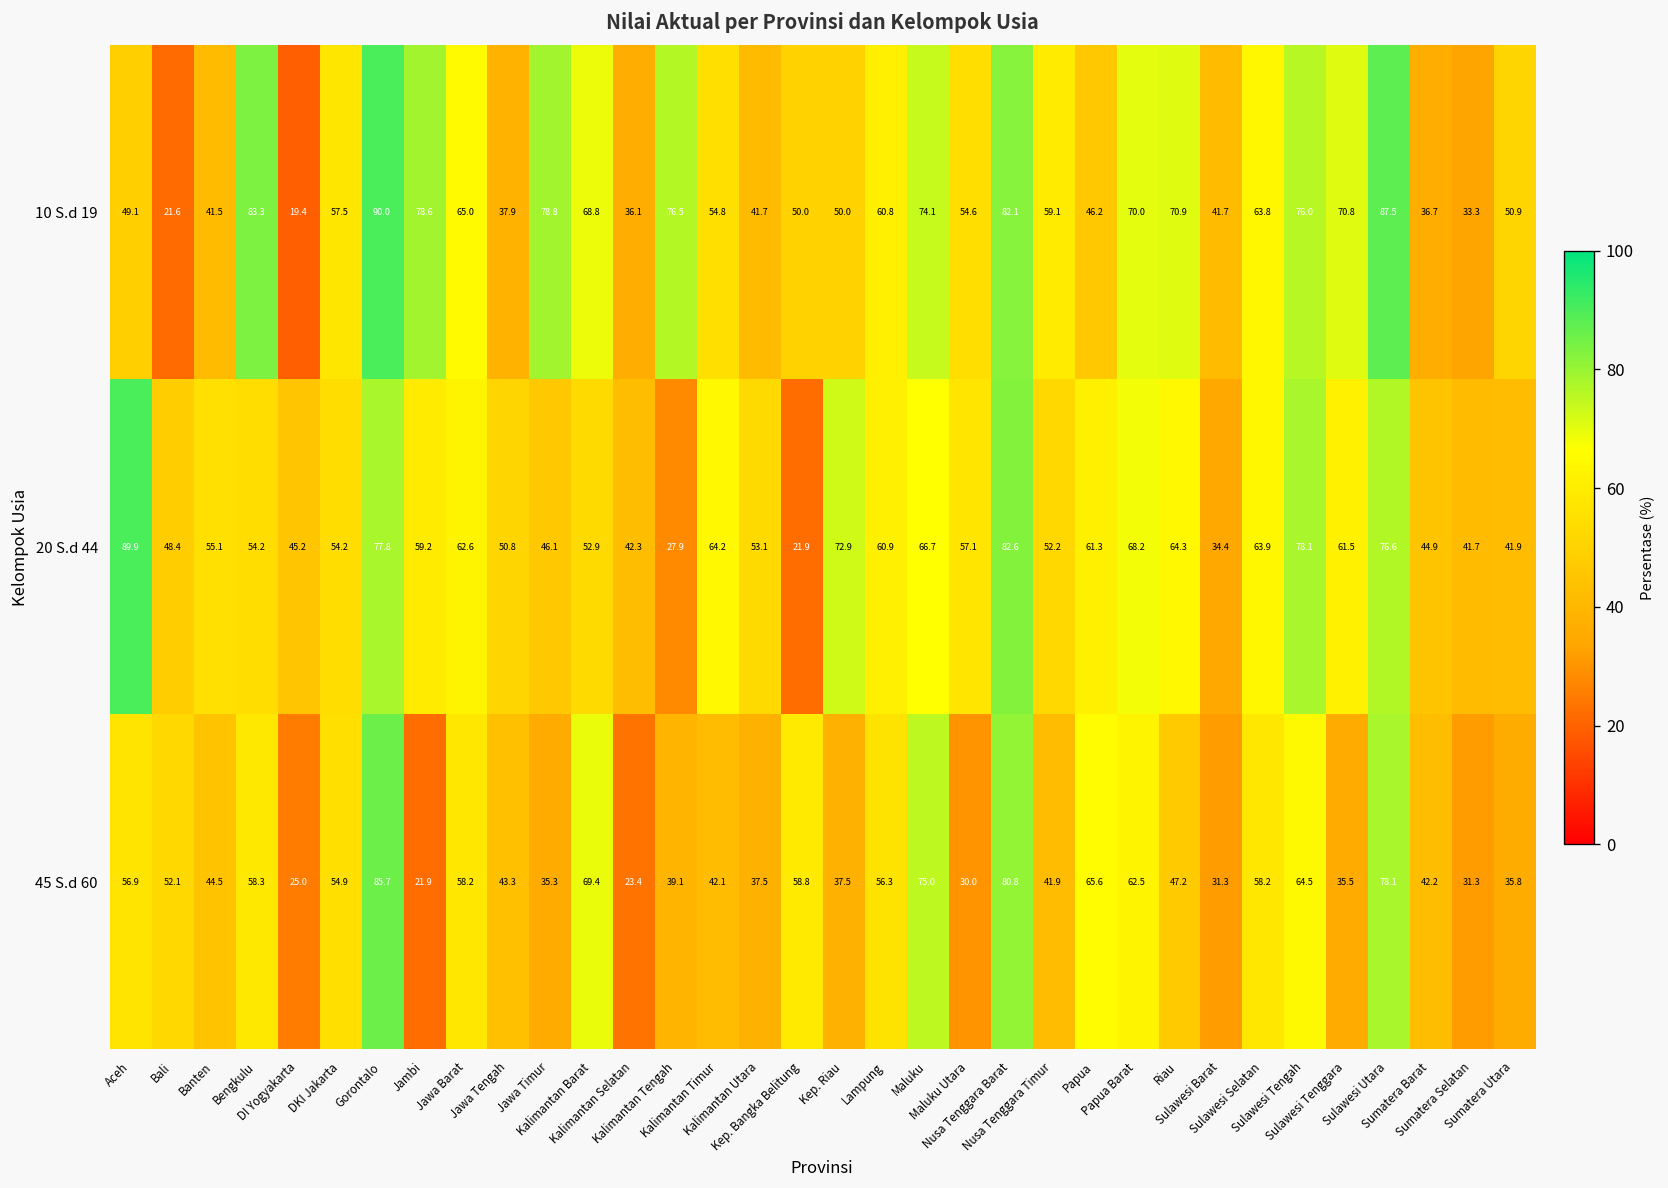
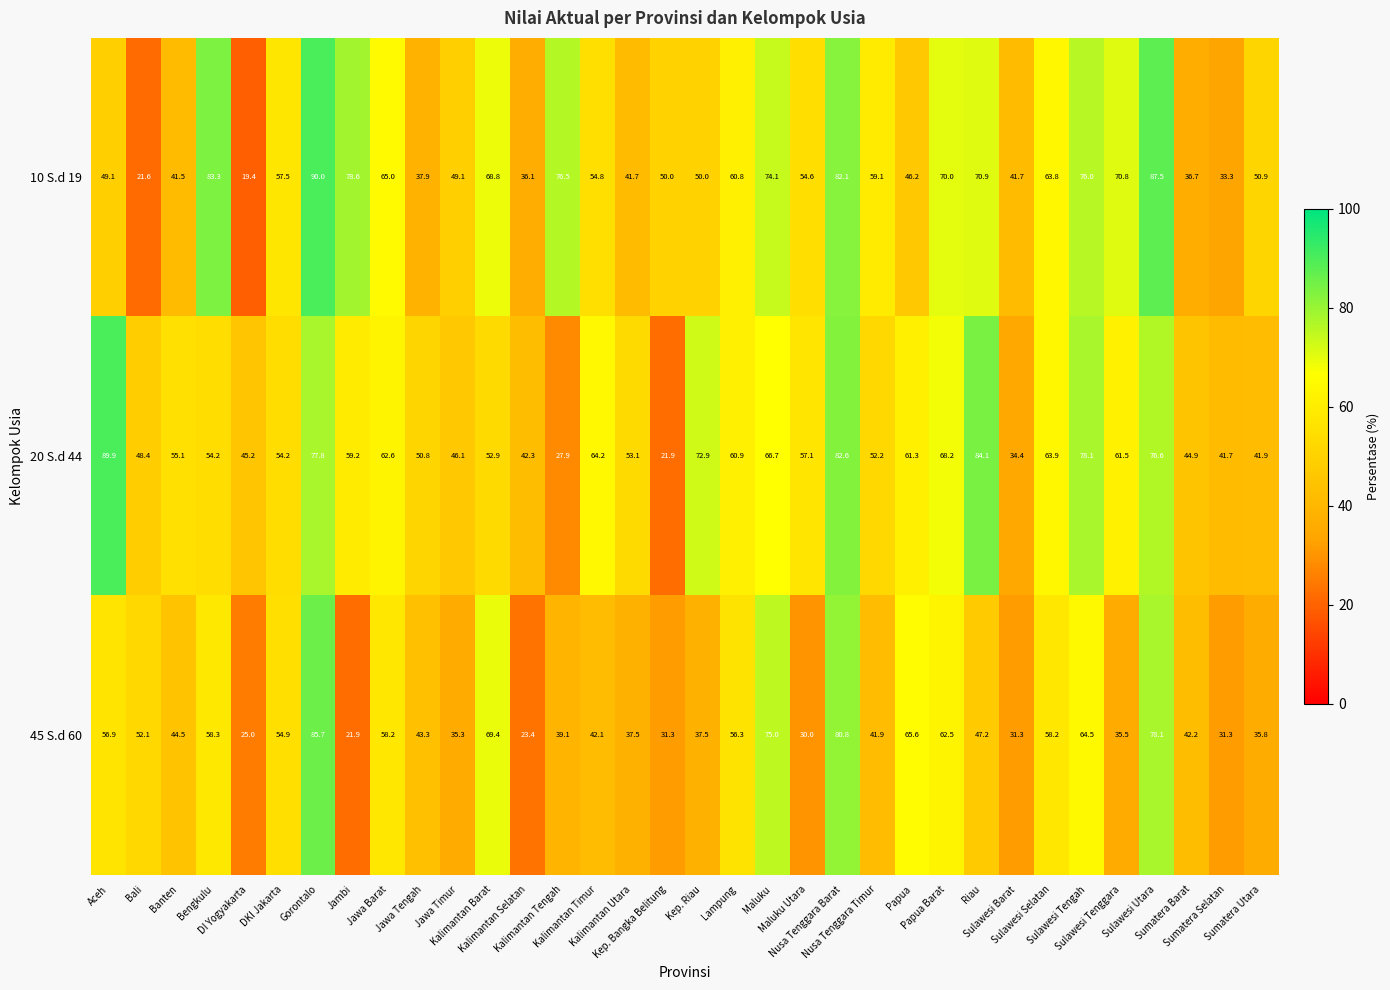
10 S.d 19, Jawa Timur: 78.8 -> 49.1
20 S.d 44, Riau: 64.3 -> 84.1
45 S.d 60, Kep. Bangka Belitung: 58.8 -> 31.3
